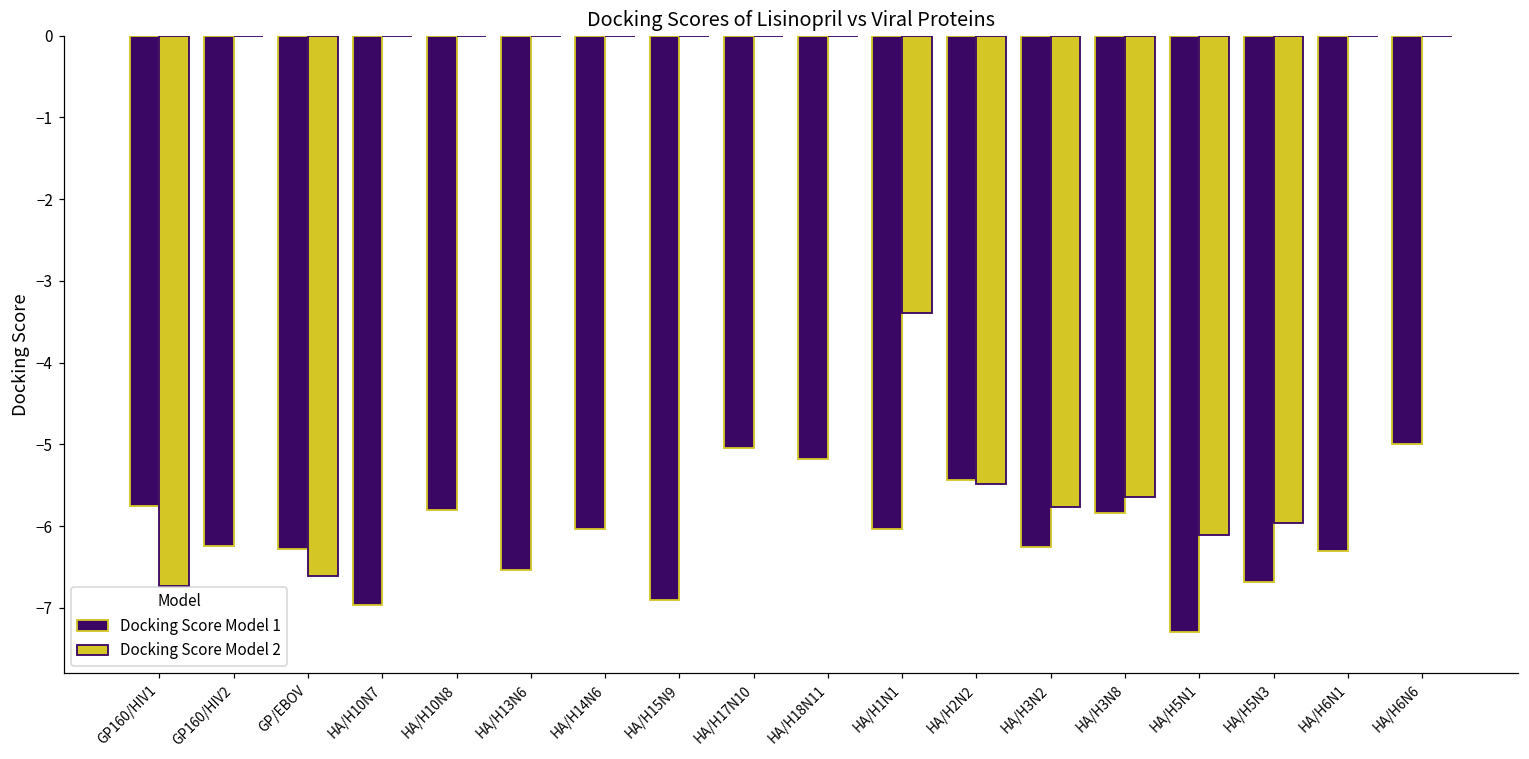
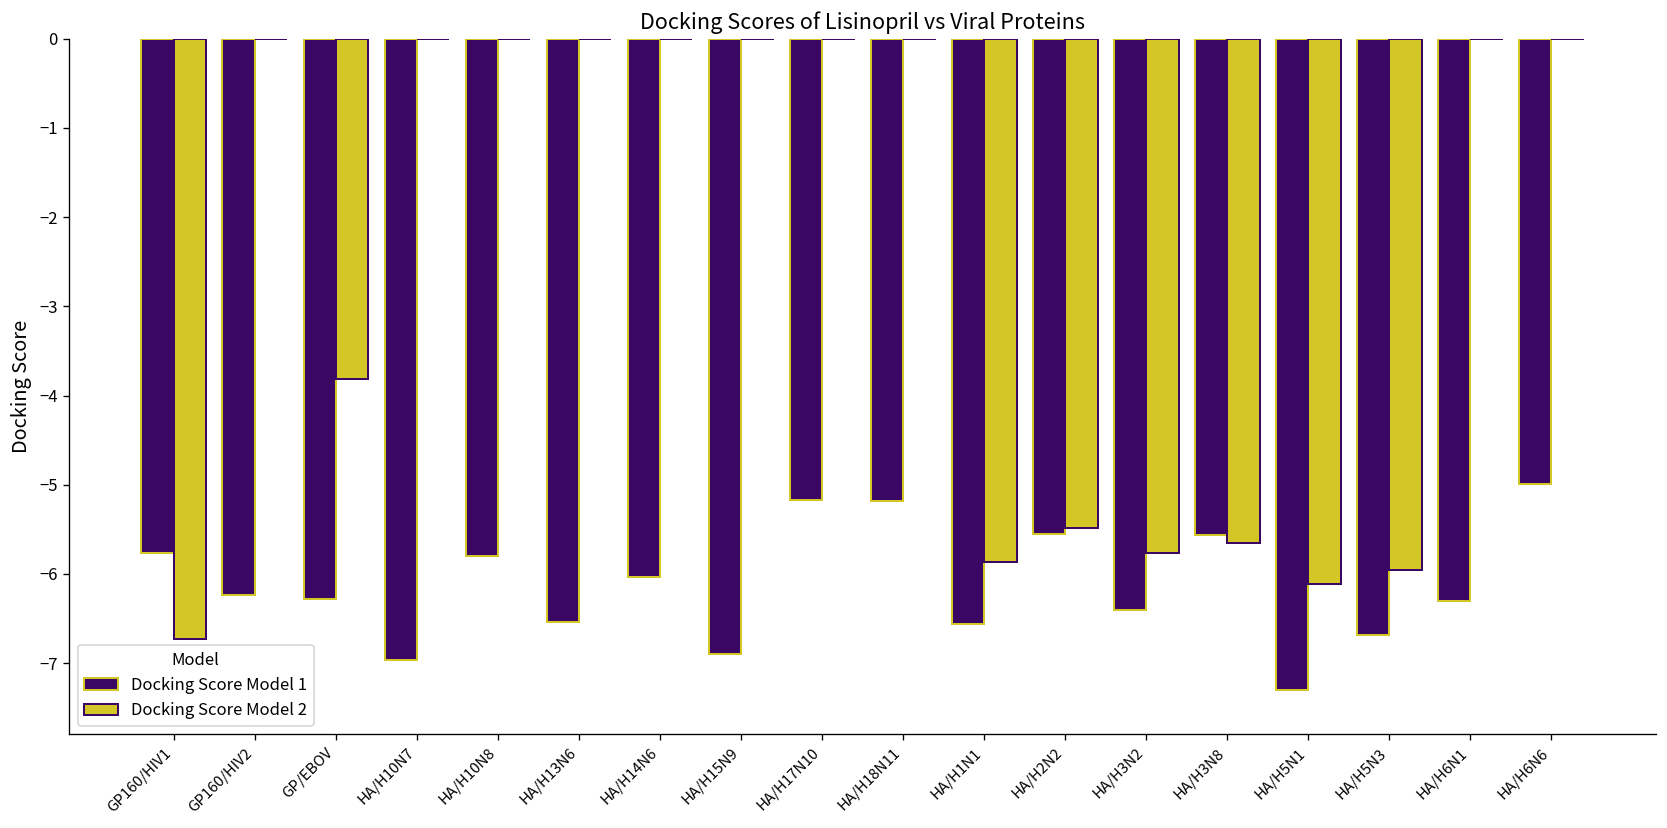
Docking Score Model 2, GP/EBOV: -6.6 -> -3.8
Docking Score Model 1, HA/H17N10: -5.0 -> -5.2
Docking Score Model 1, HA/H1N1: -6.0 -> -6.6
Docking Score Model 2, HA/H1N1: -3.4 -> -5.9
Docking Score Model 1, HA/H2N2: -5.4 -> -5.6
Docking Score Model 1, HA/H3N2: -6.3 -> -6.4
Docking Score Model 1, HA/H3N8: -5.8 -> -5.6
